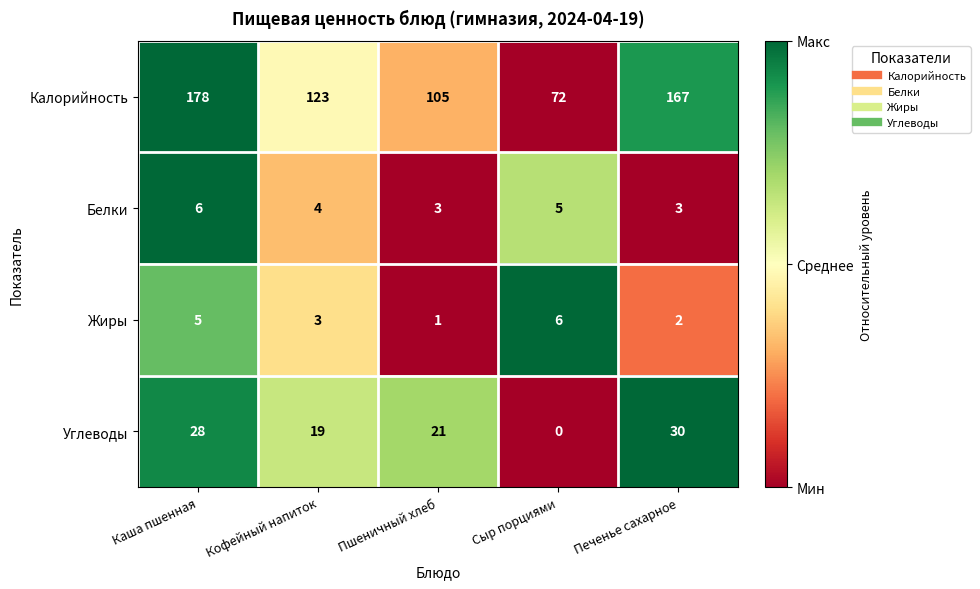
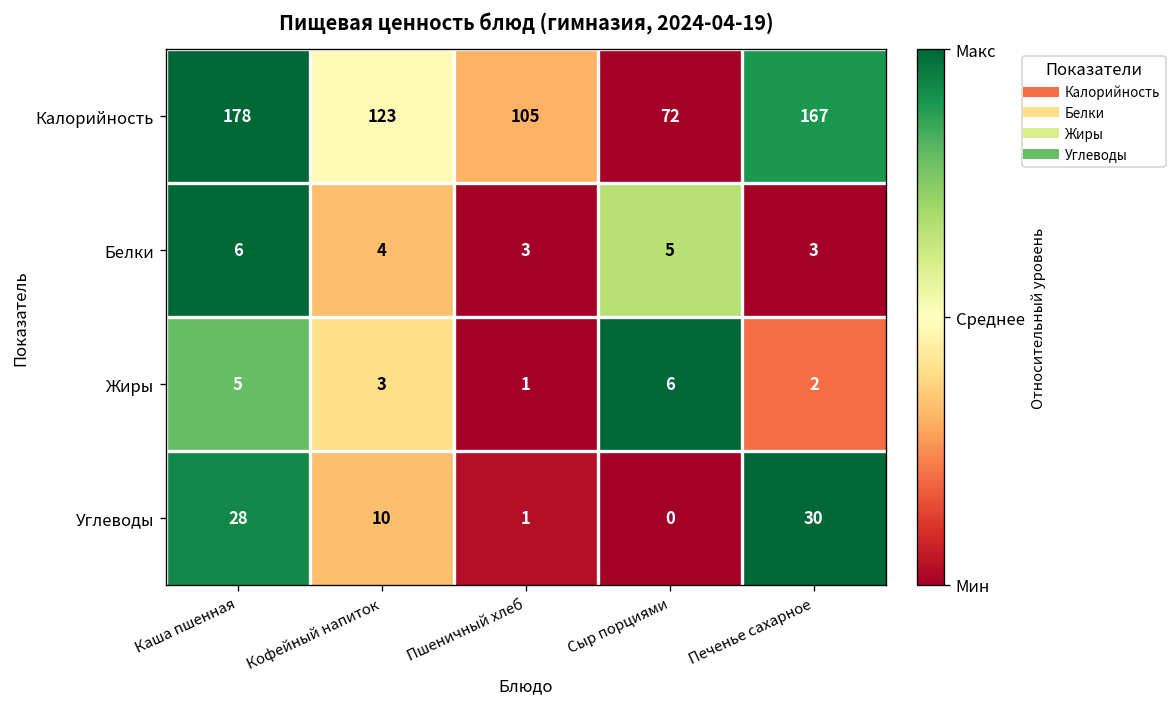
Углеводы, Кофейный напиток: 19 -> 10
Углеводы, Пшеничный хлеб: 21 -> 1
